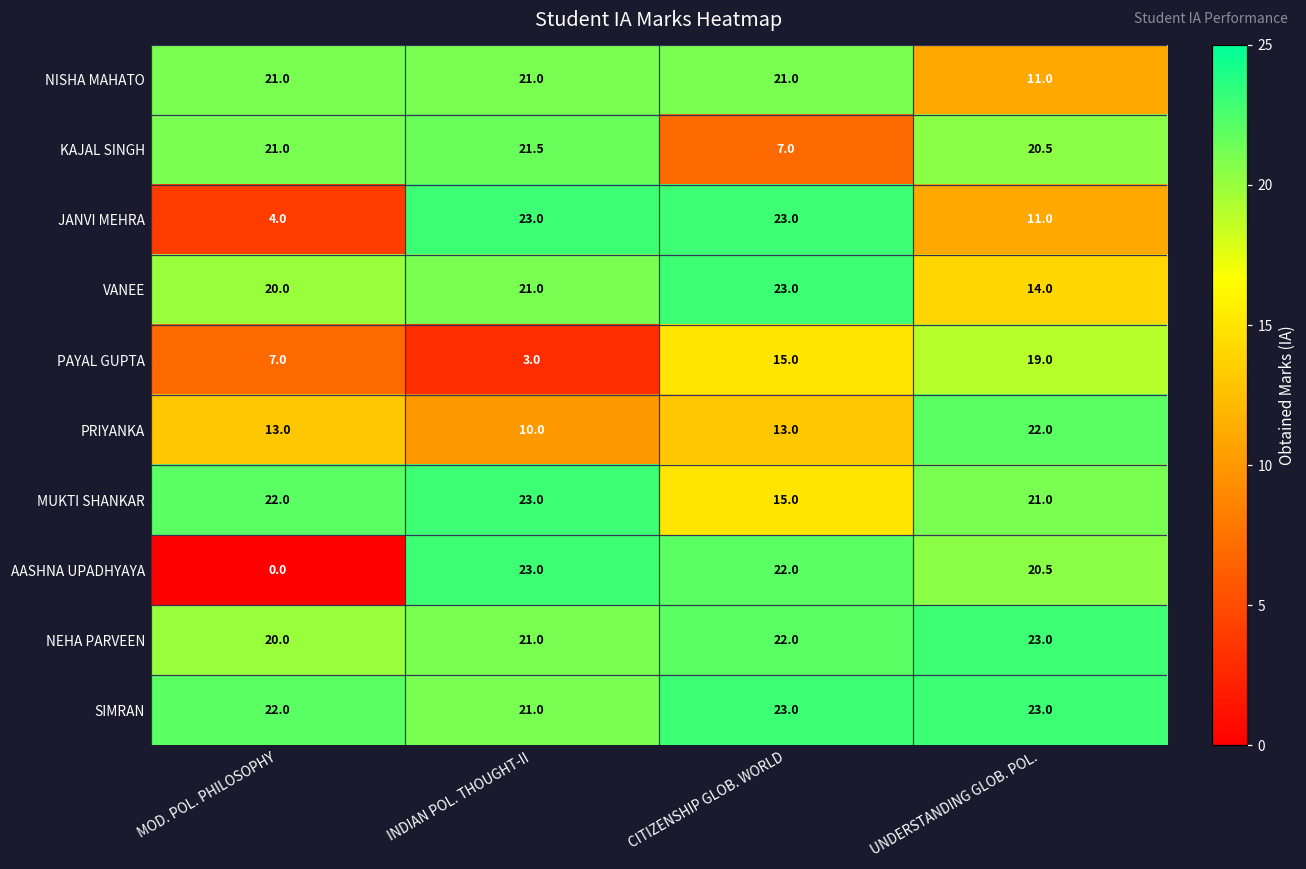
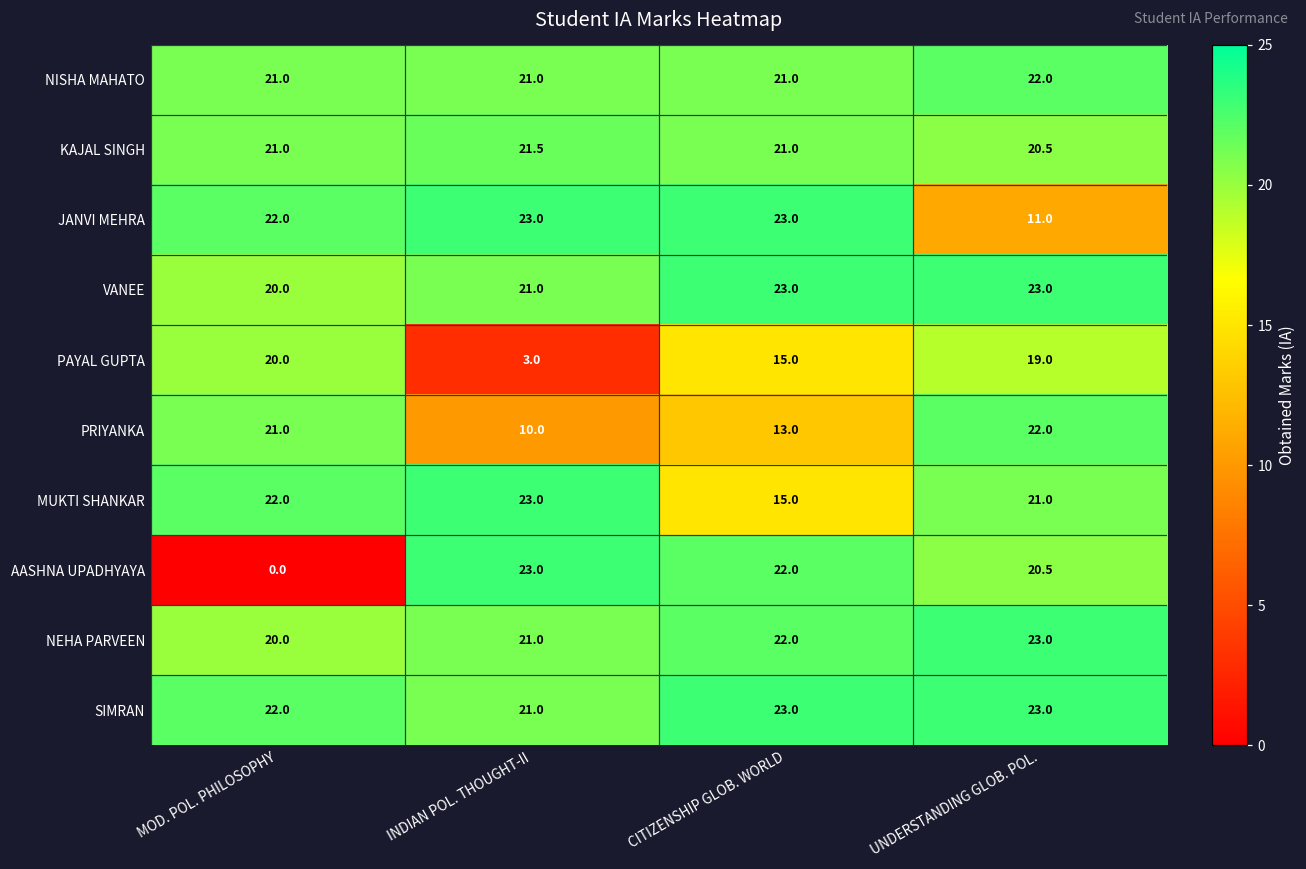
NISHA MAHATO, UNDERSTANDING GLOB. POL.: 11.0 -> 22.0
KAJAL SINGH, CITIZENSHIP GLOB. WORLD: 7.0 -> 21.0
JANVI MEHRA, MOD. POL. PHILOSOPHY: 4.0 -> 22.0
VANEE, UNDERSTANDING GLOB. POL.: 14.0 -> 23.0
PAYAL GUPTA, MOD. POL. PHILOSOPHY: 7.0 -> 20.0
PRIYANKA, MOD. POL. PHILOSOPHY: 13.0 -> 21.0
